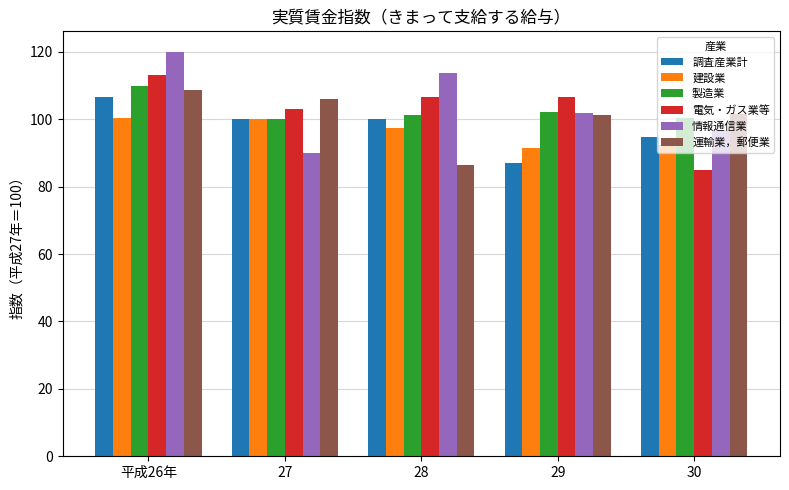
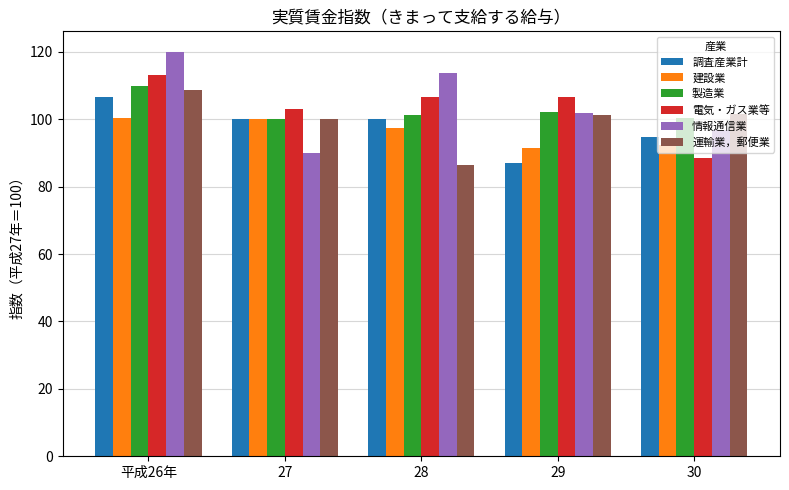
運輸業，郵便業, 27: 106 -> 100
電気・ガス業等, 30: 85 -> 88
